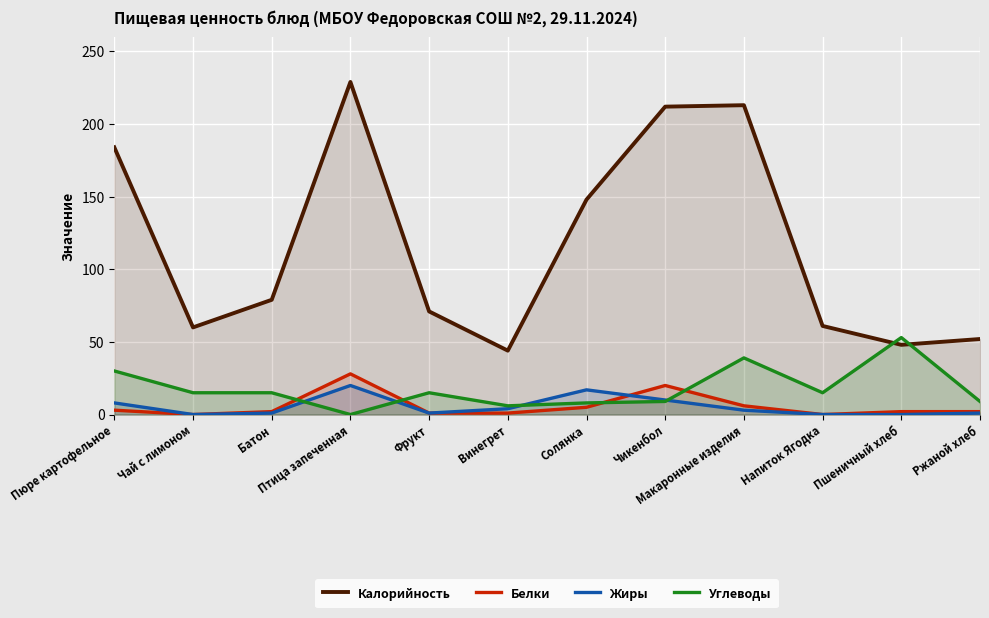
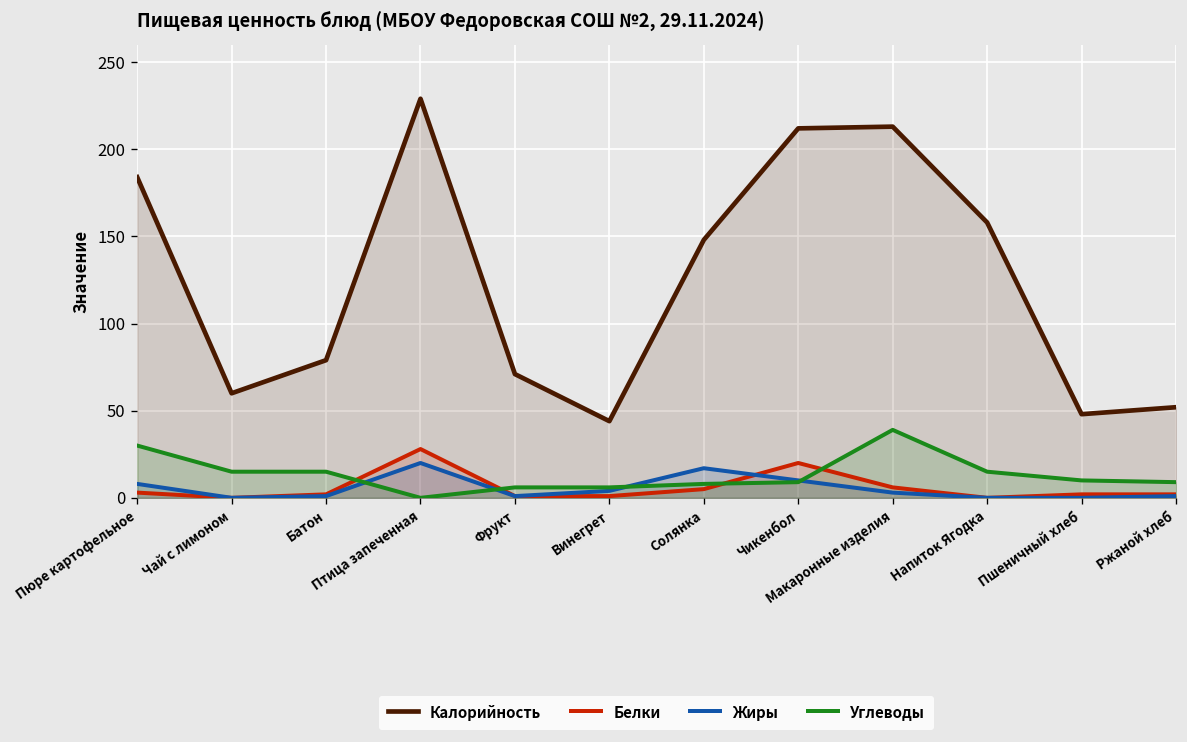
Углеводы, Фрукт: 15 -> 6
Калорийность, Напиток Ягодка: 61 -> 158
Углеводы, Пшеничный хлеб: 53 -> 10
